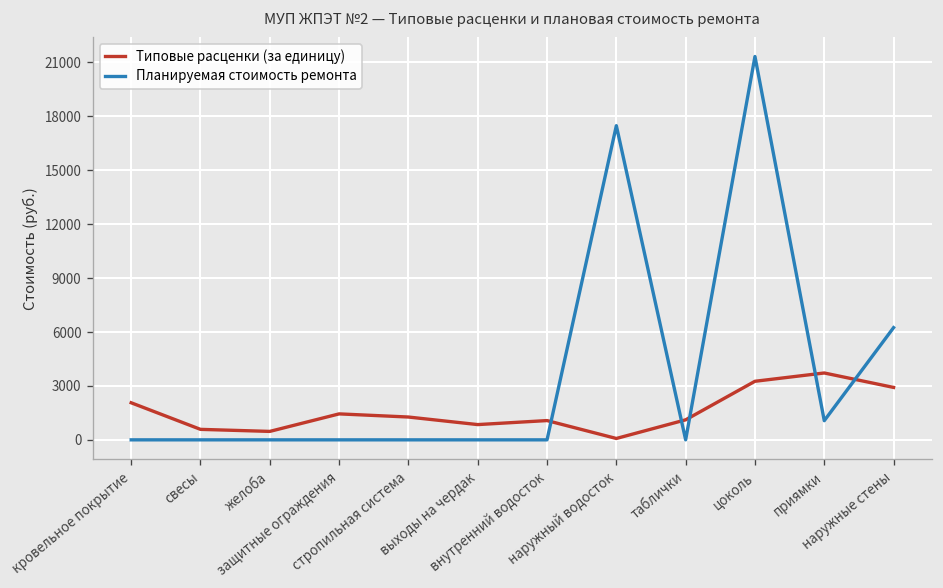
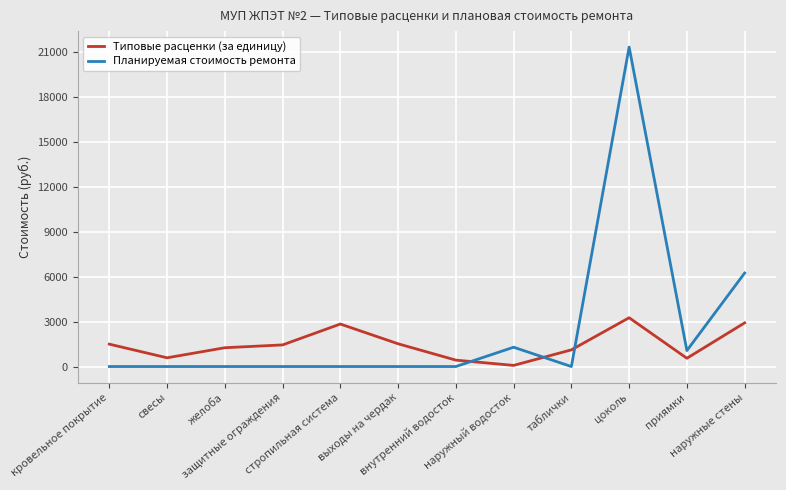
Типовые расценки (за единицу), кровельное покрытие: 2100 -> 1500
Типовые расценки (за единицу), желоба: 500 -> 1300
Типовые расценки (за единицу), стропильная система: 1300 -> 2800
Типовые расценки (за единицу), выходы на чердак: 800 -> 1500
Типовые расценки (за единицу), внутренний водосток: 1100 -> 400
Планируемая стоимость ремонта, наружный водосток: 17500 -> 1300
Типовые расценки (за единицу), приямки: 3700 -> 600
